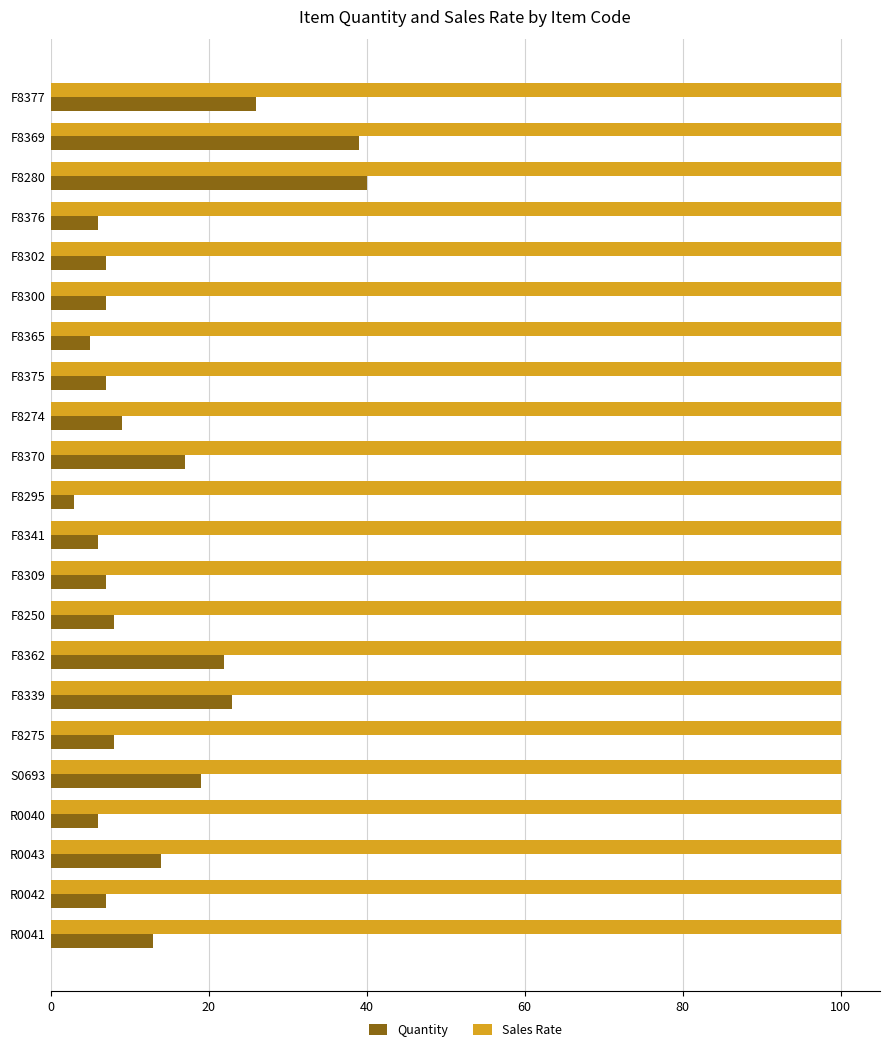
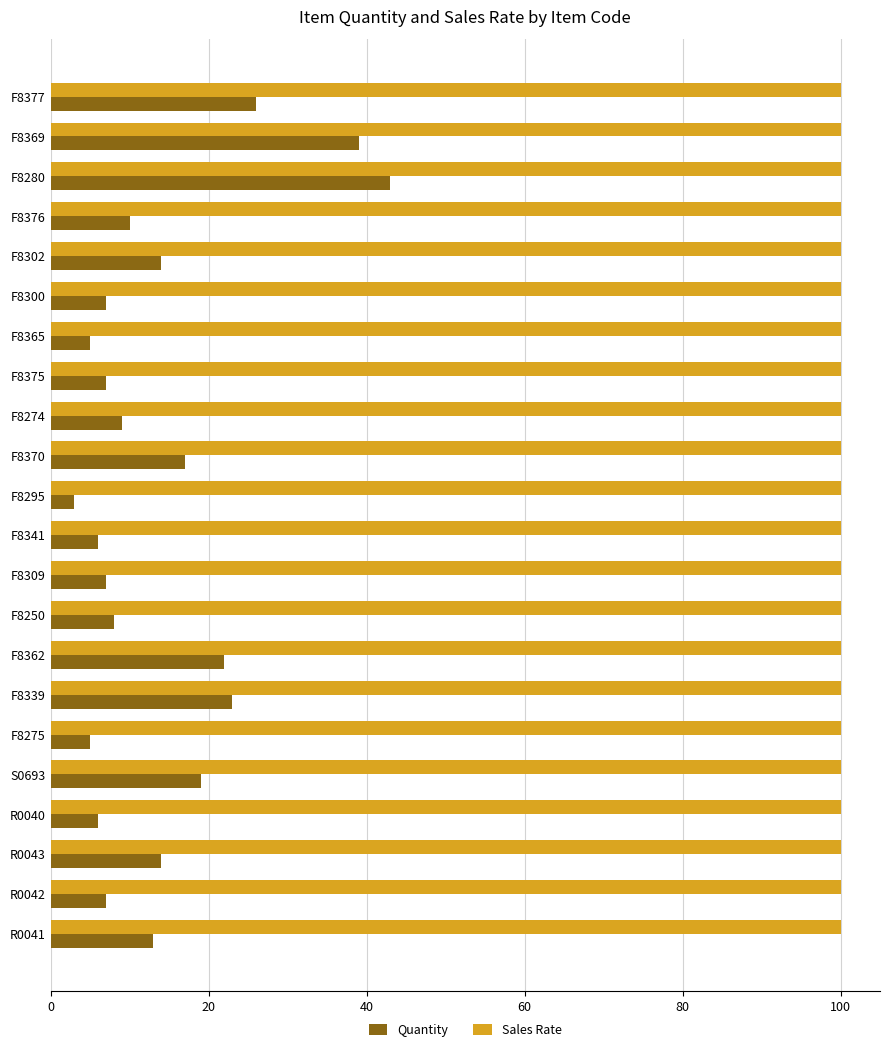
Quantity, F8280: 40 -> 43
Quantity, F8376: 6 -> 10
Quantity, F8302: 7 -> 14
Quantity, F8275: 8 -> 5
